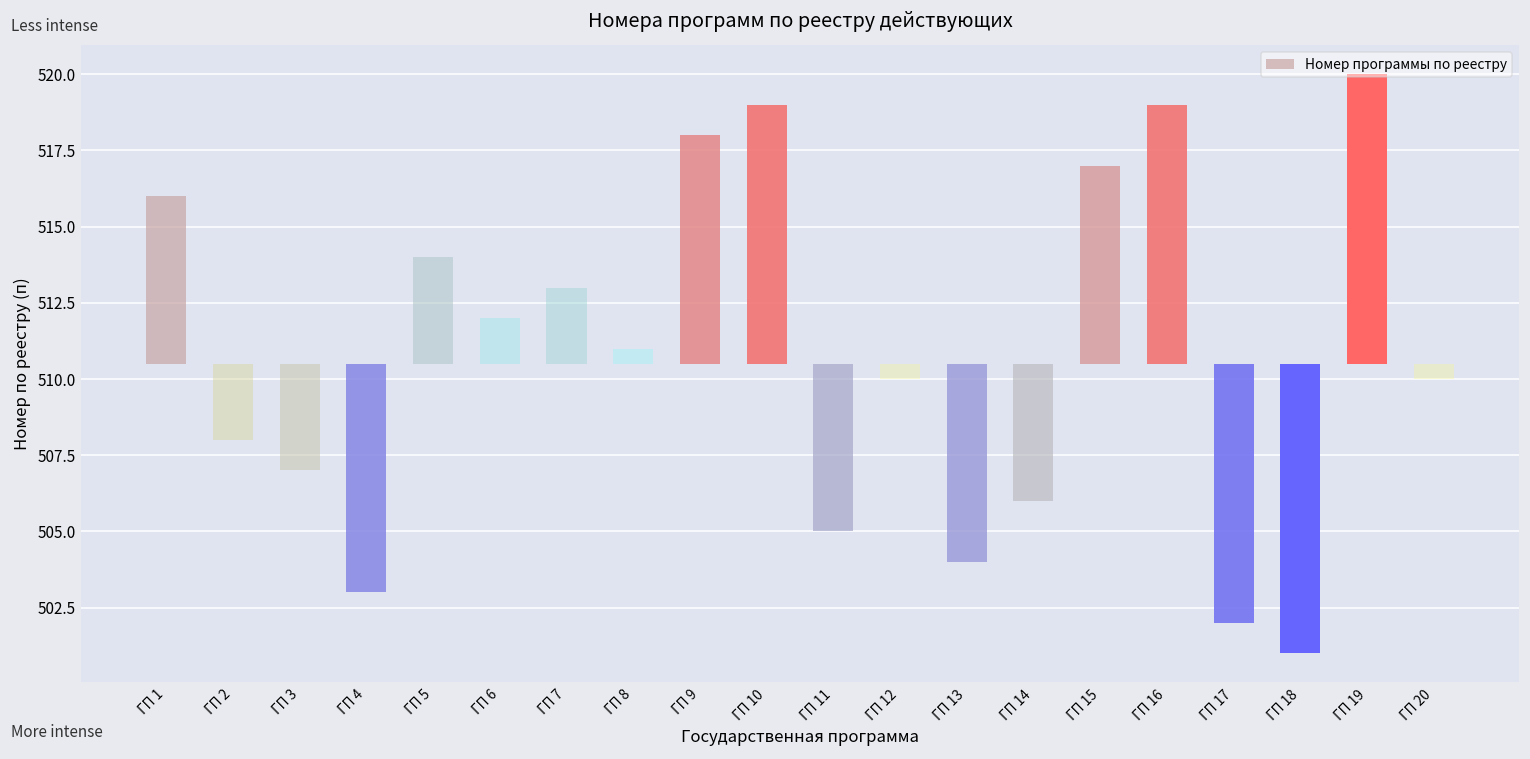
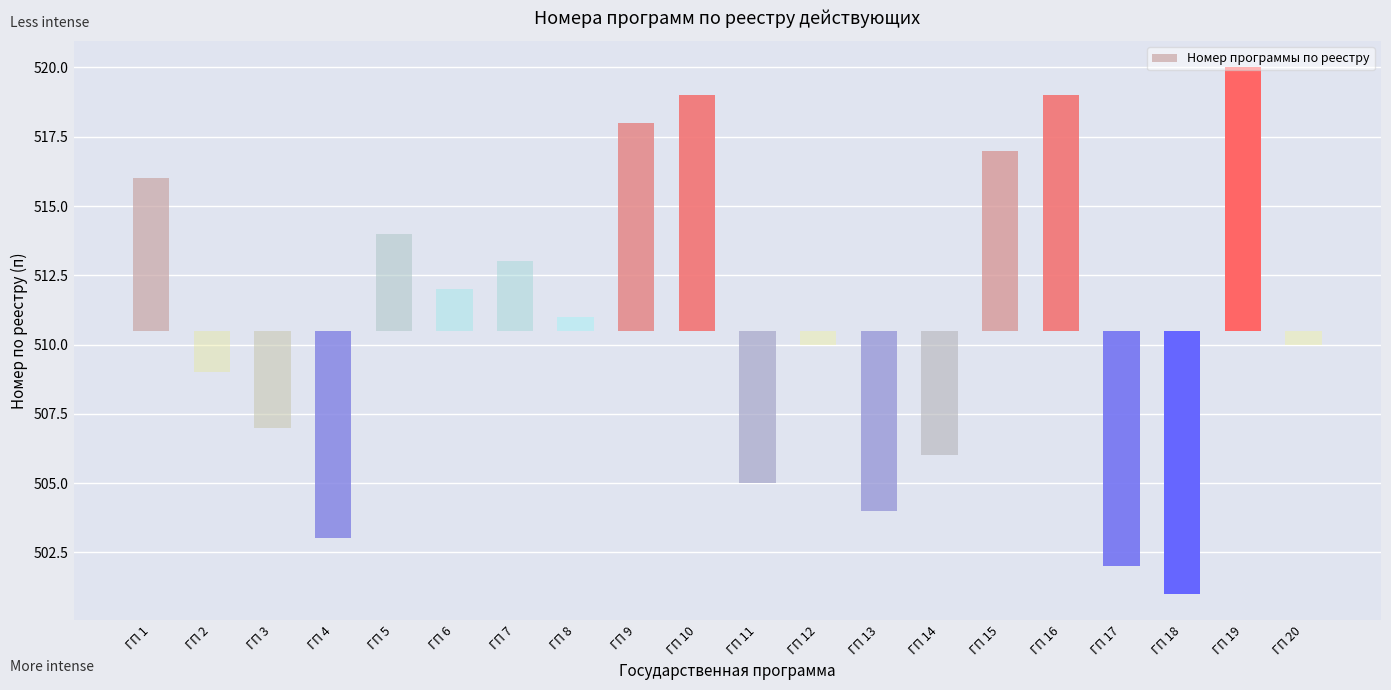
ГП 2: 508 -> 509
